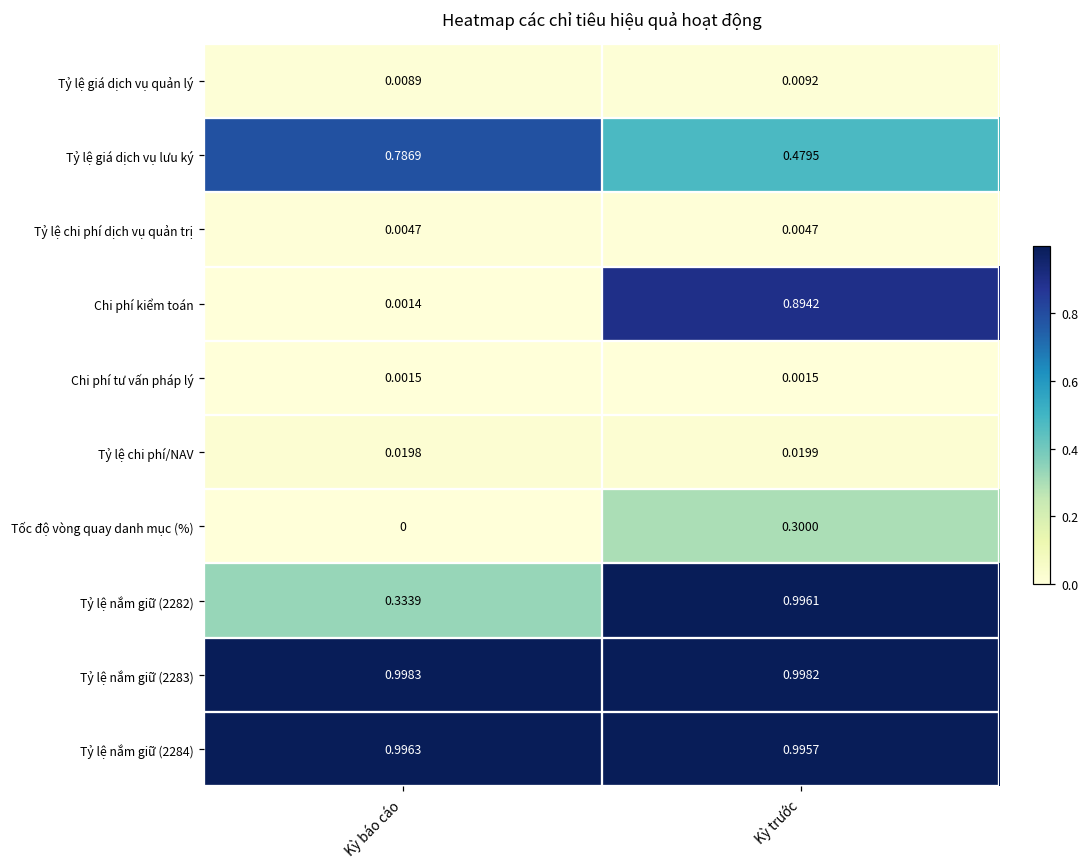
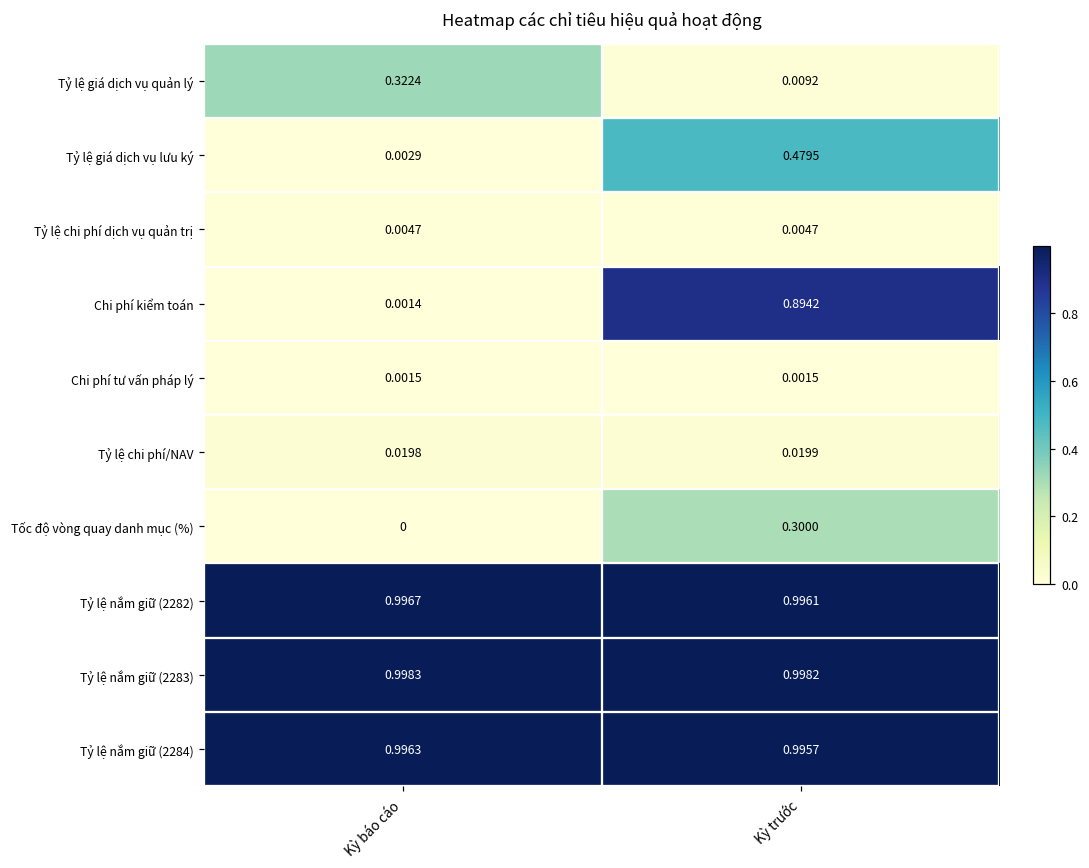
Tỷ lệ giá dịch vụ quản lý, Kỳ báo cáo: 0.0089 -> 0.3224
Tỷ lệ giá dịch vụ lưu ký, Kỳ báo cáo: 0.7869 -> 0.0029
Tỷ lệ nắm giữ (2282), Kỳ báo cáo: 0.3339 -> 0.9967
